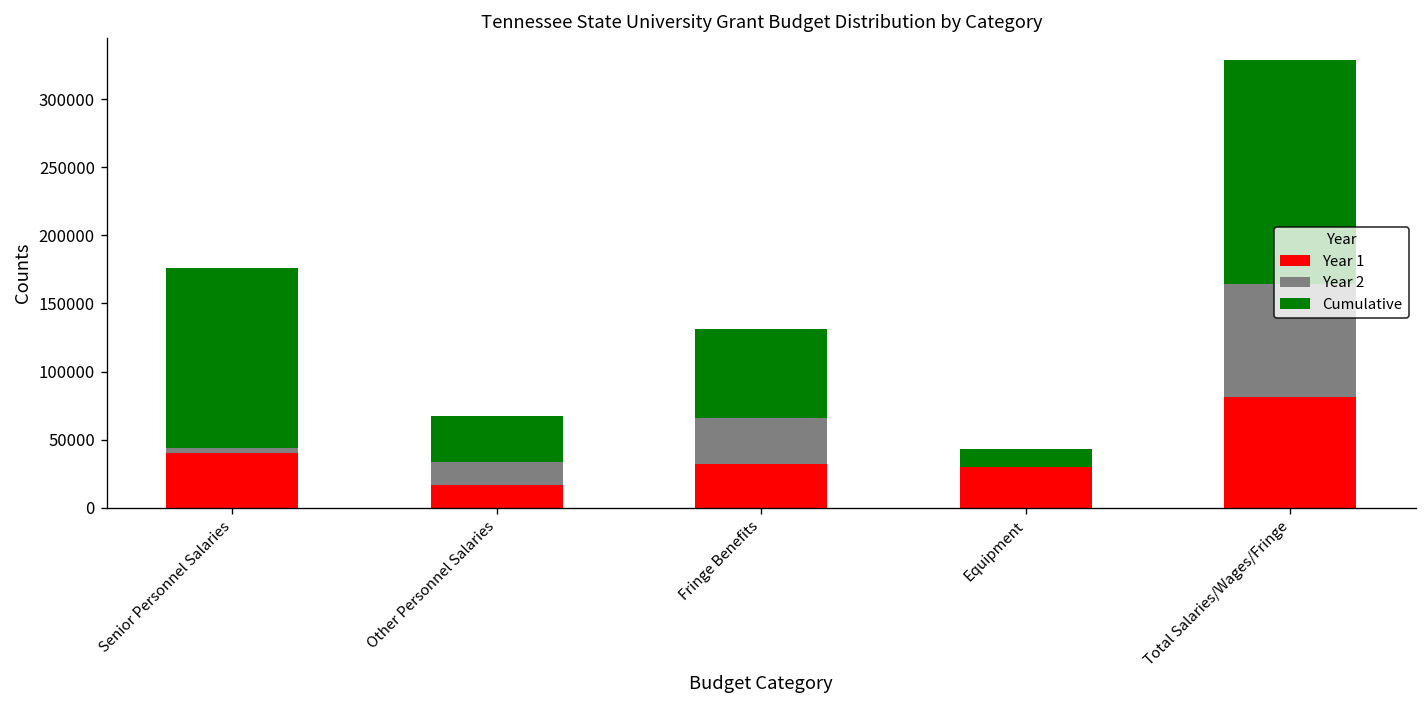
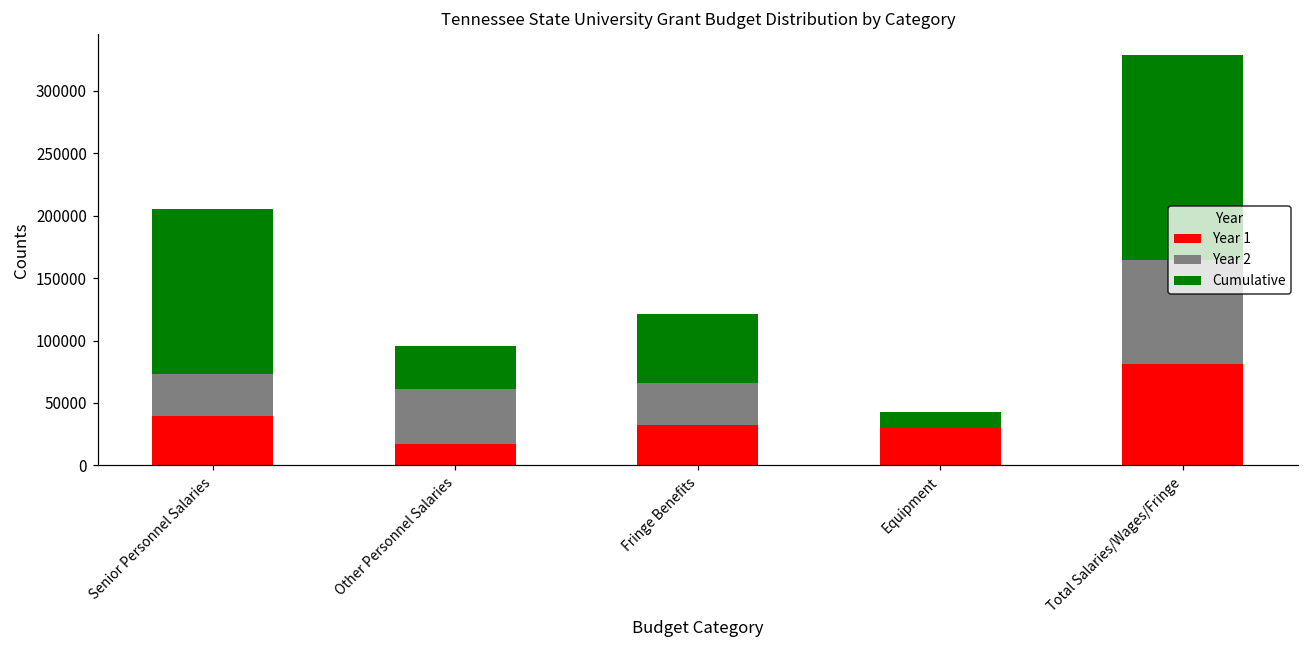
Year 2, Senior Personnel Salaries: 4000 -> 33000
Year 2, Other Personnel Salaries: 17000 -> 45000
Cumulative, Fringe Benefits: 66000 -> 55000
